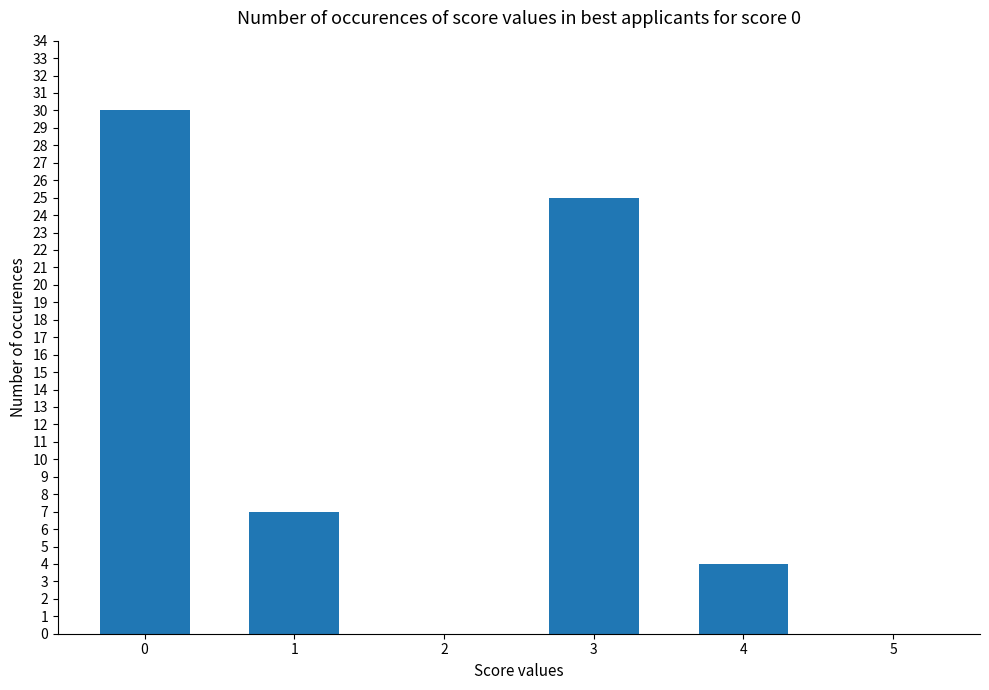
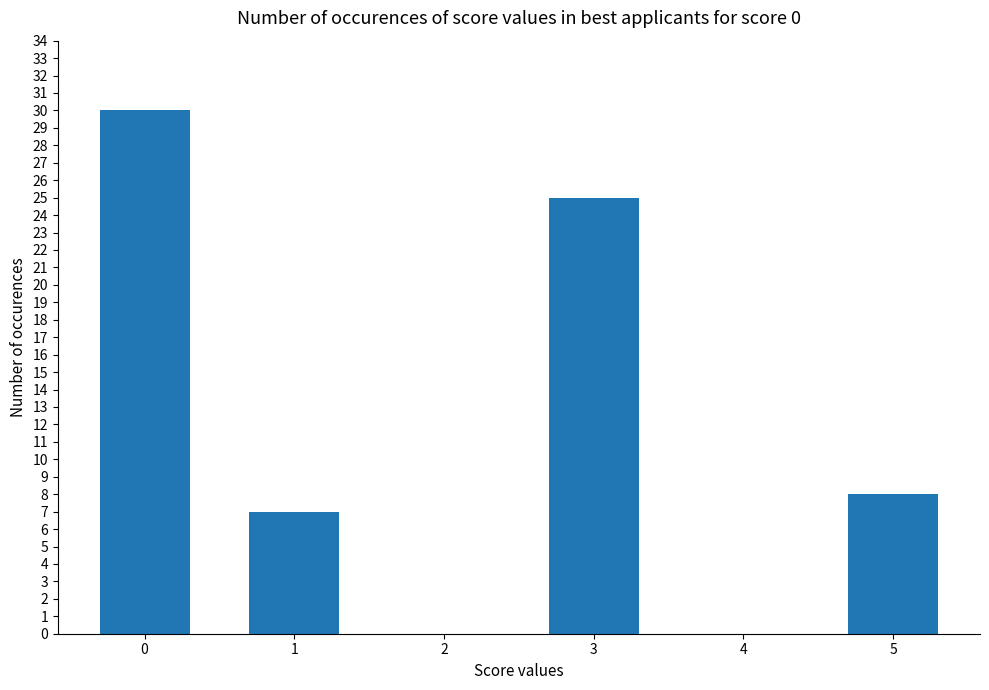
4: 4 -> 0
5: 0 -> 8
